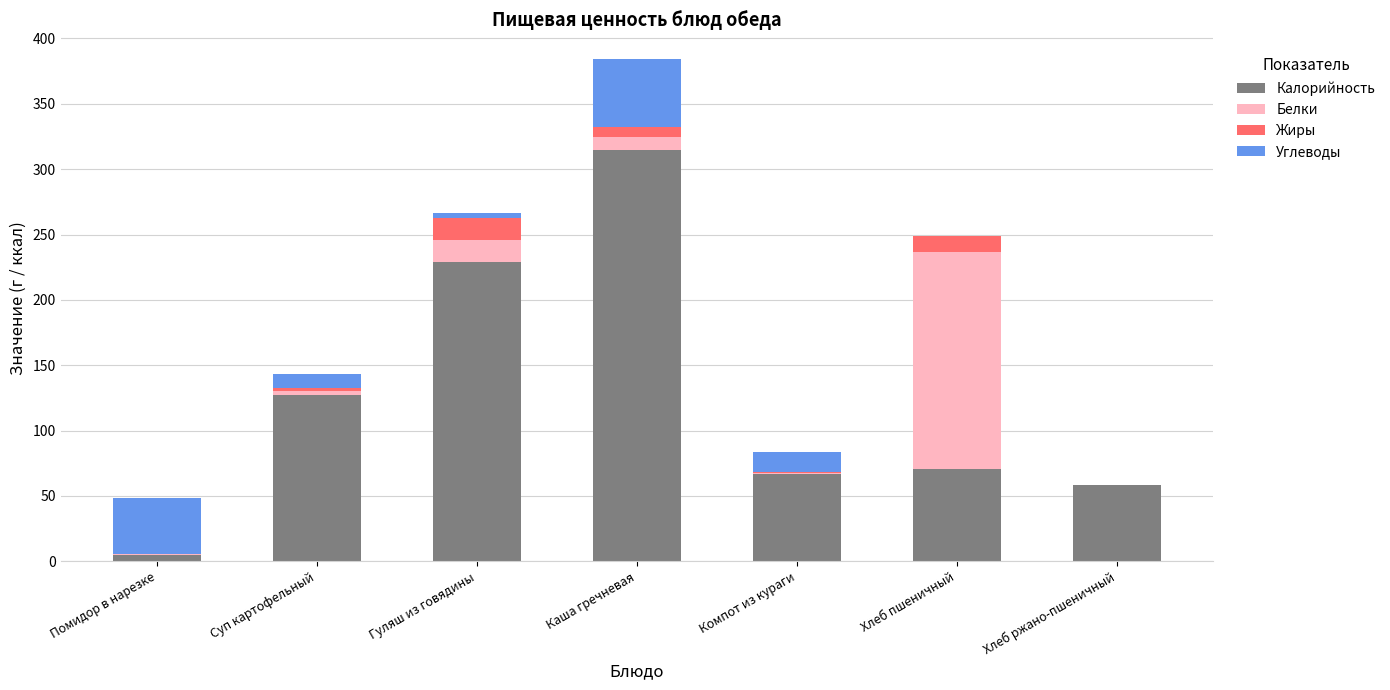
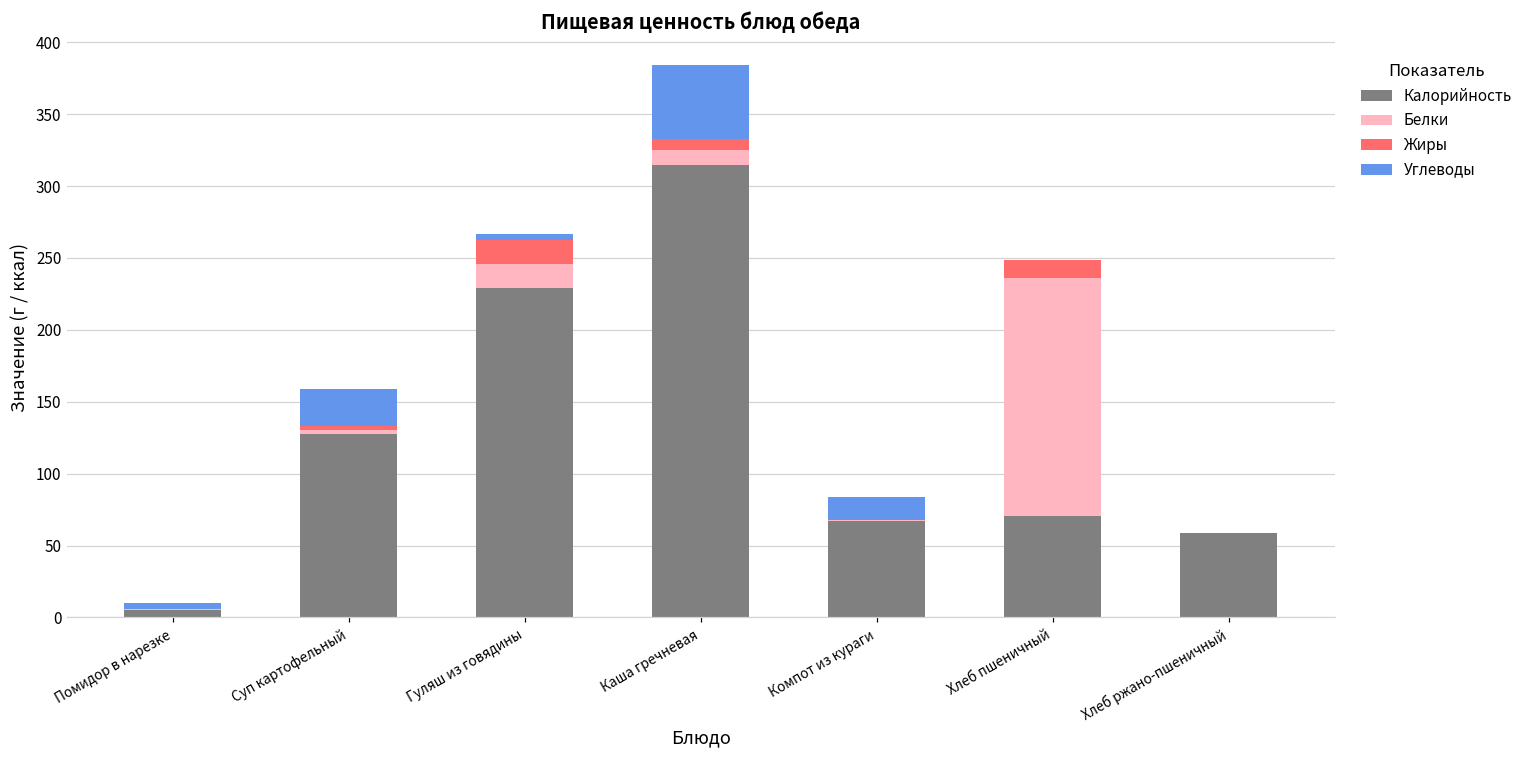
Углеводы, Помидор в нарезке: 42 -> 4
Углеводы, Суп картофельный: 11 -> 26
